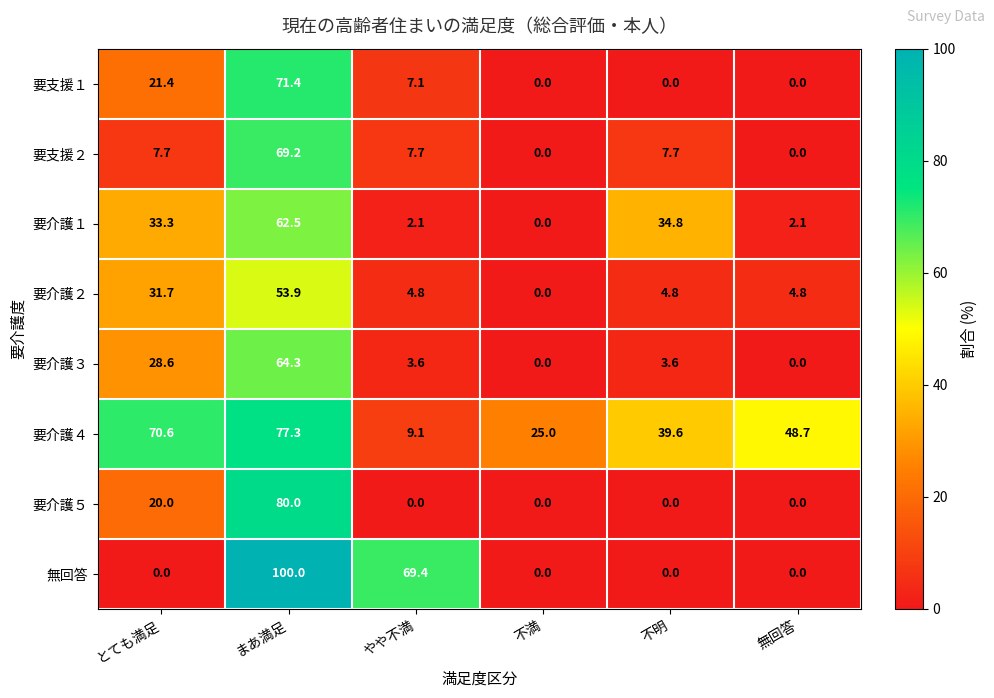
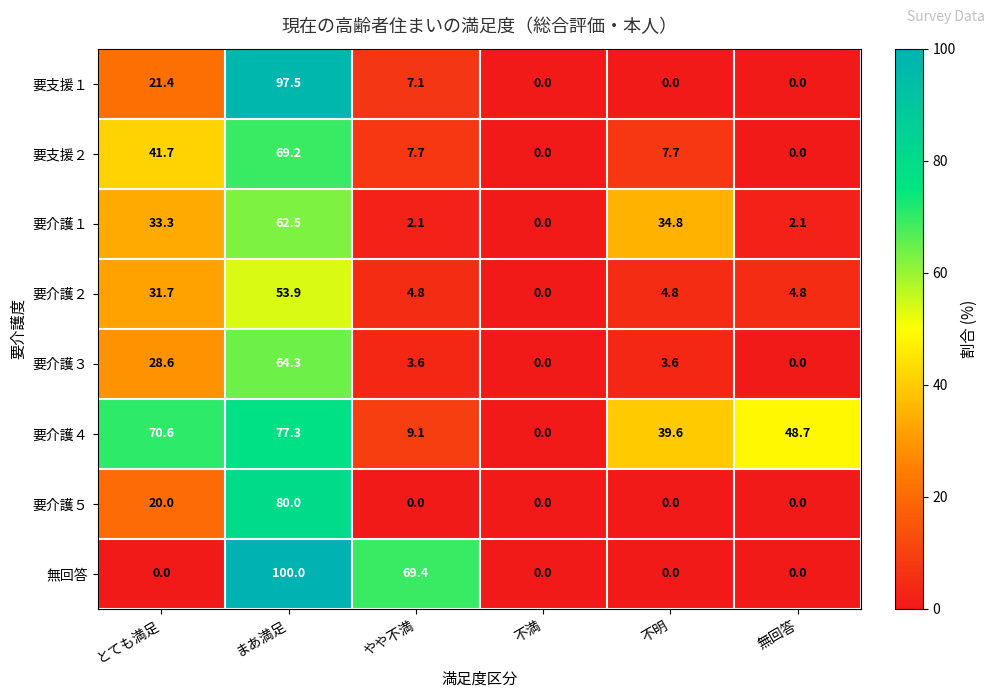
要支援１, まあ満足: 71.4 -> 97.5
要支援２, とても満足: 7.7 -> 41.7
要介護４, 不満: 25.0 -> 0.0
